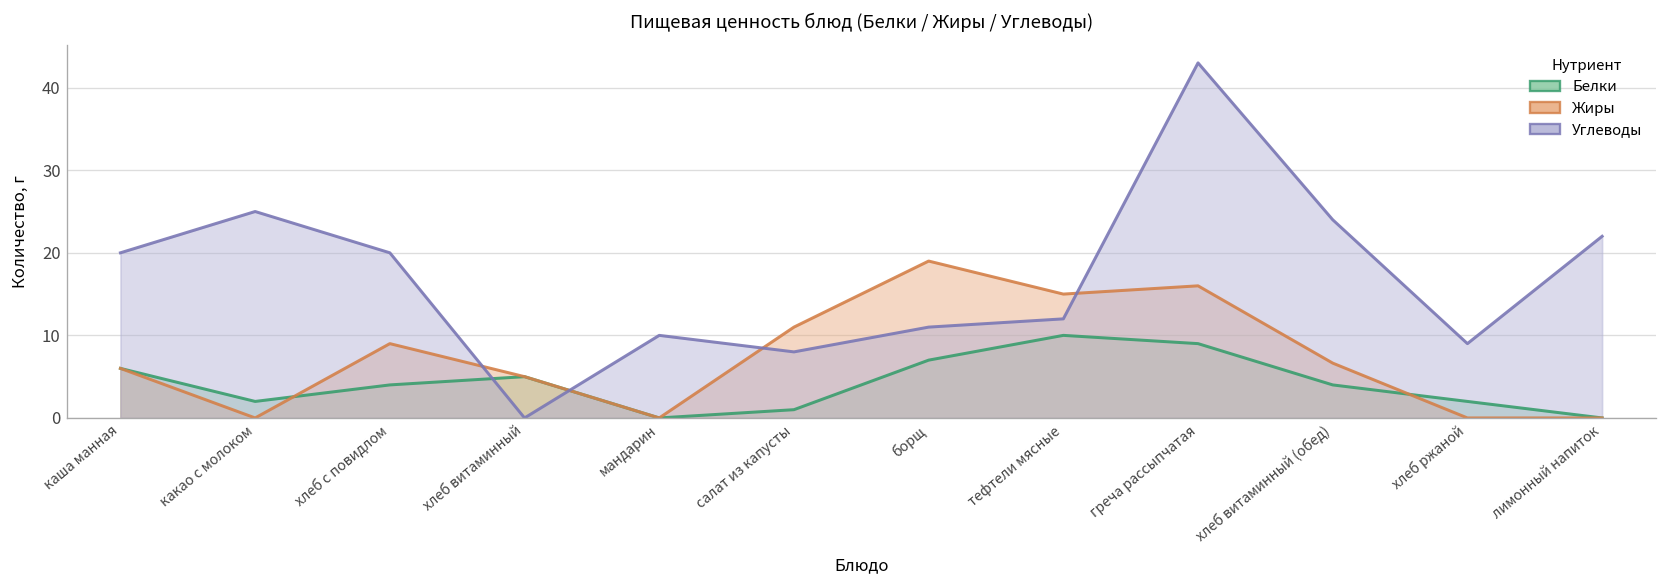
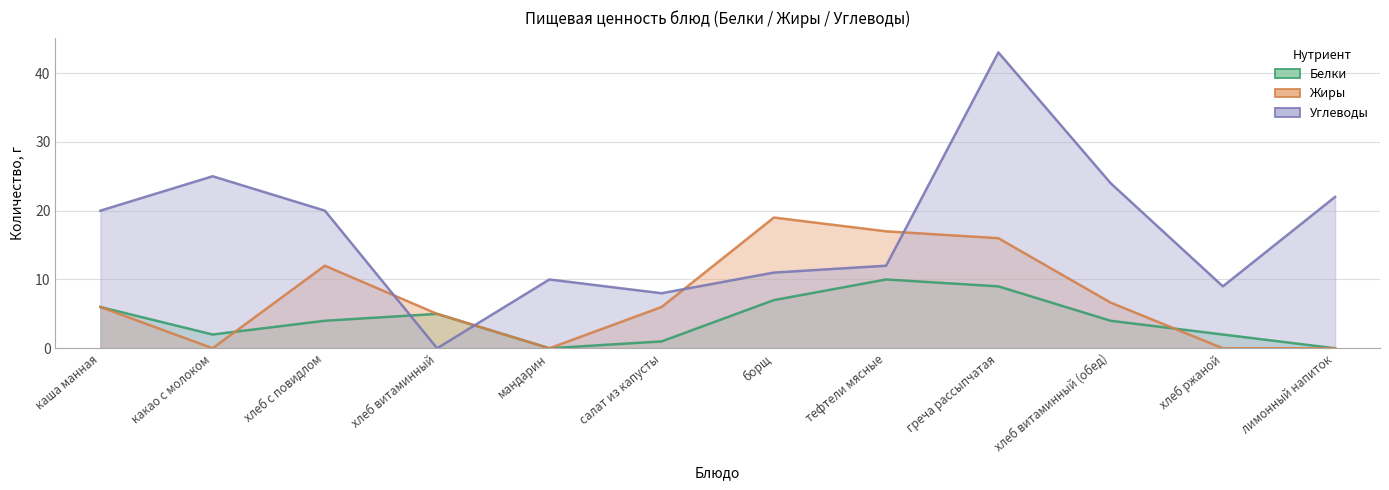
Жиры, хлеб с повидлом: 9 -> 12
Жиры, салат из капусты: 11 -> 6
Жиры, тефтели мясные: 15 -> 17
